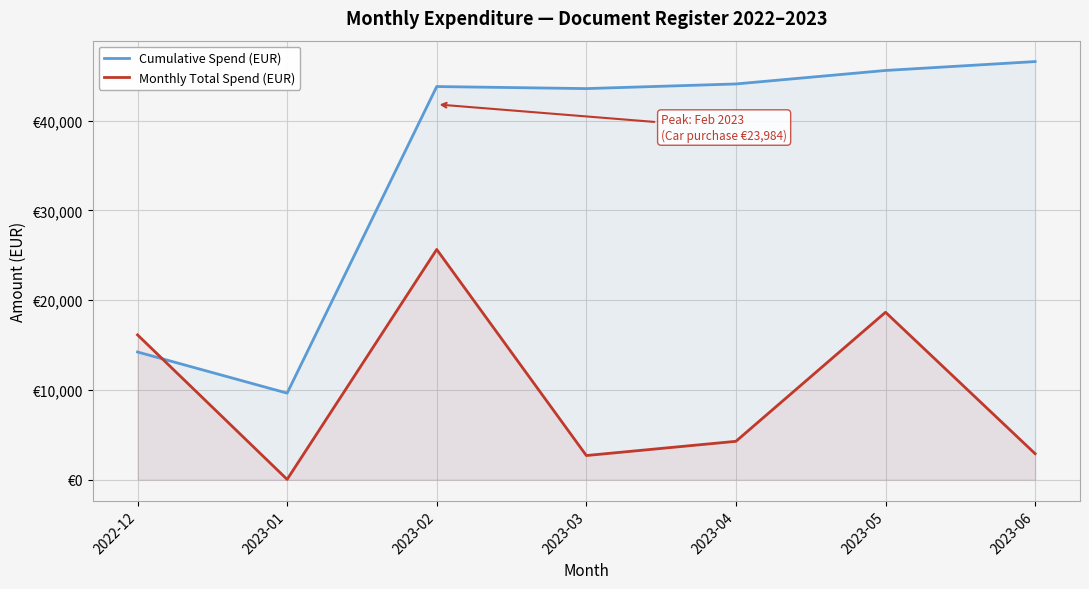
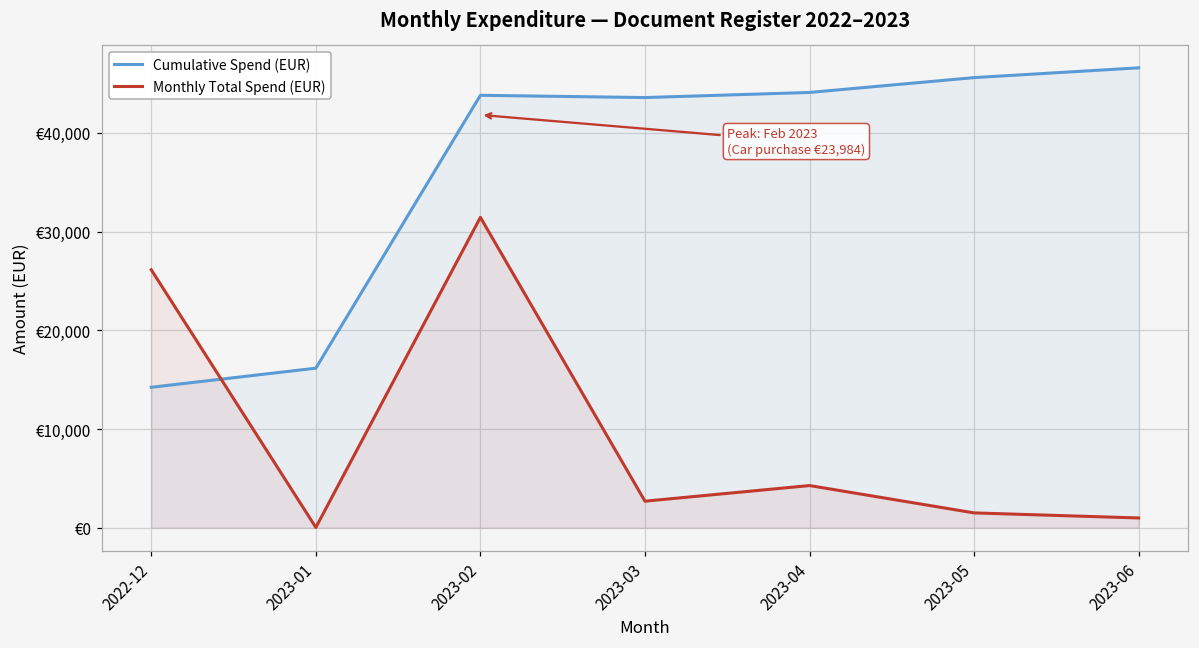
Monthly Total Spend (EUR), 2022-12: €16,000 -> €26,000
Cumulative Spend (EUR), 2023-01: €10,000 -> €16,000
Monthly Total Spend (EUR), 2023-02: €26,000 -> €31,000
Monthly Total Spend (EUR), 2023-05: €19,000 -> €2,000
Monthly Total Spend (EUR), 2023-06: €3,000 -> €1,000
